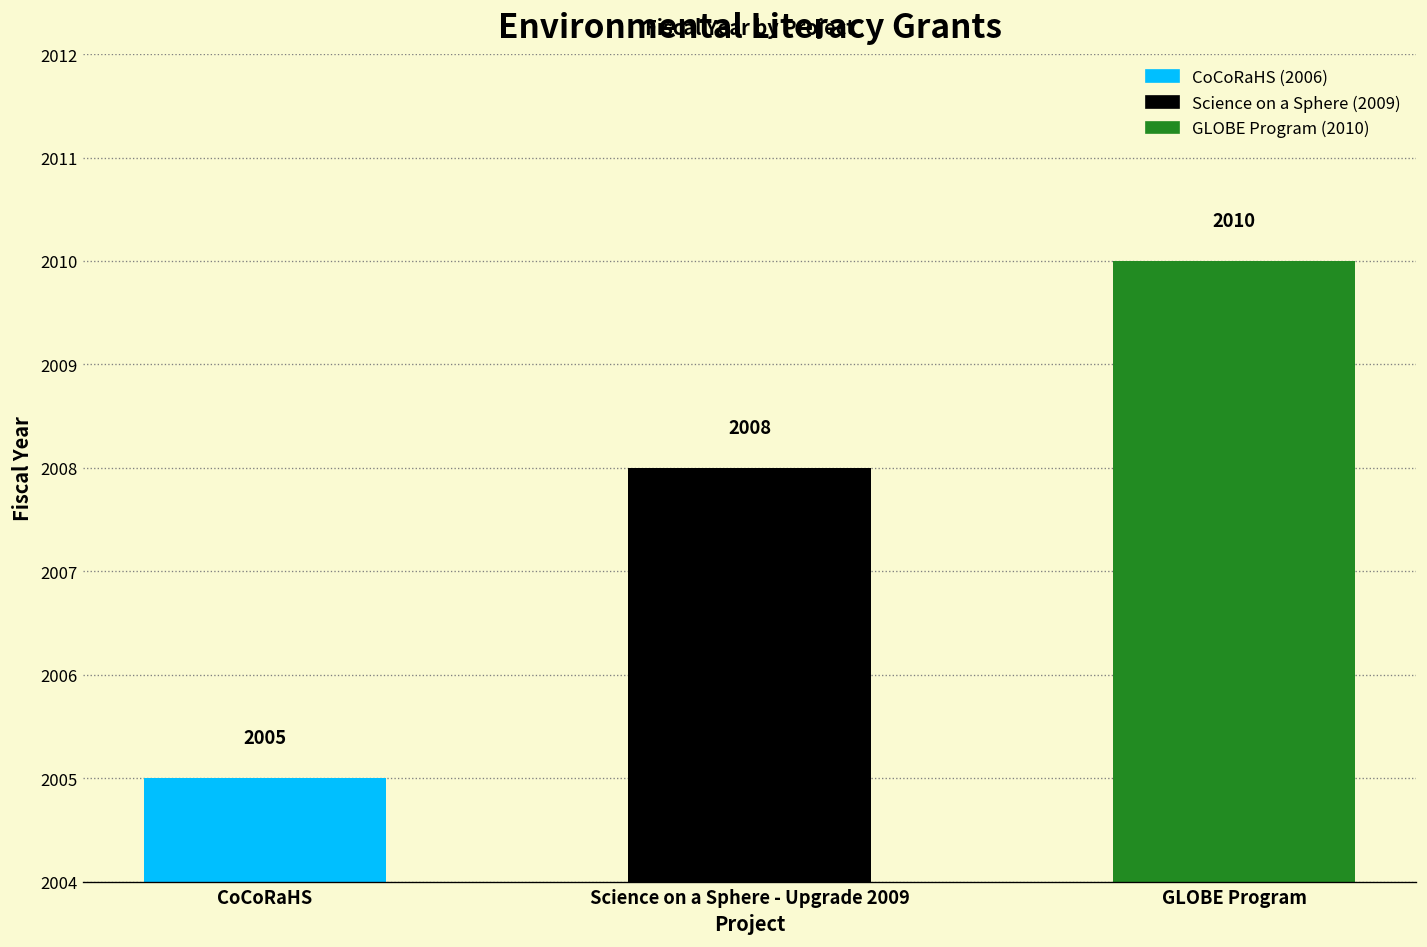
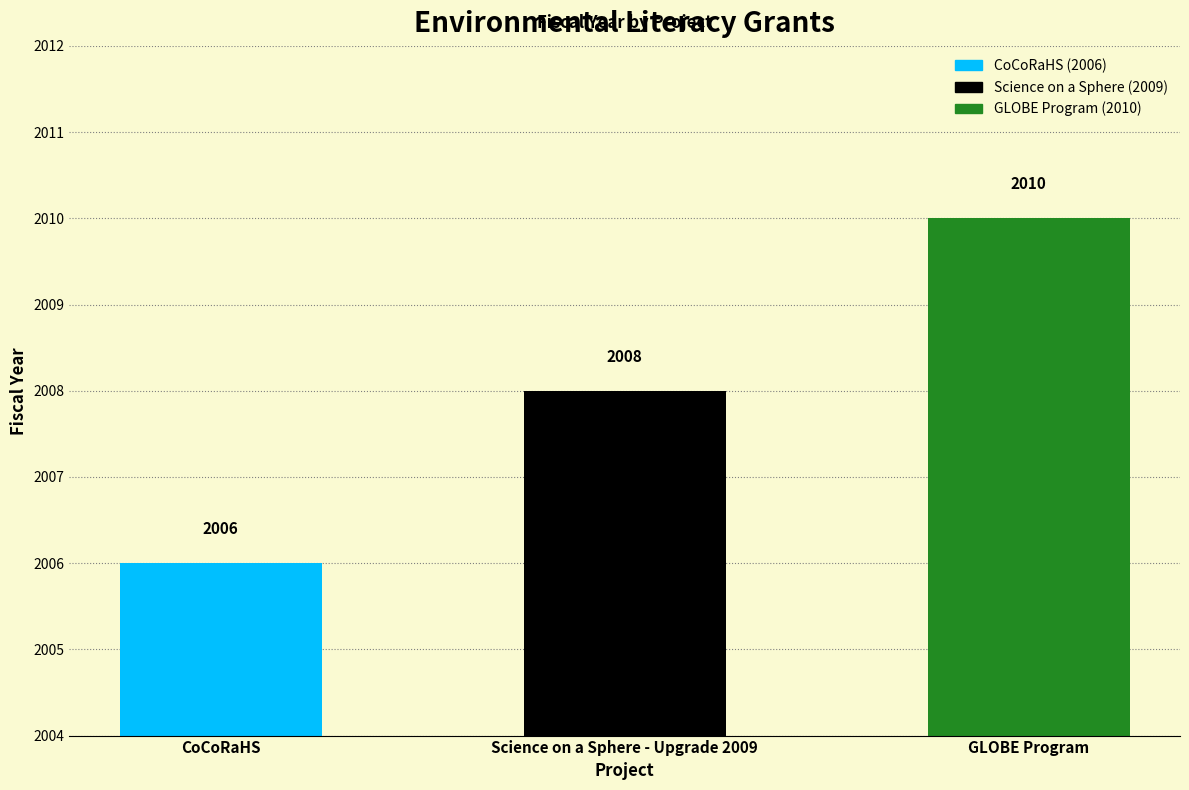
CoCoRaHS: 2005 -> 2006
